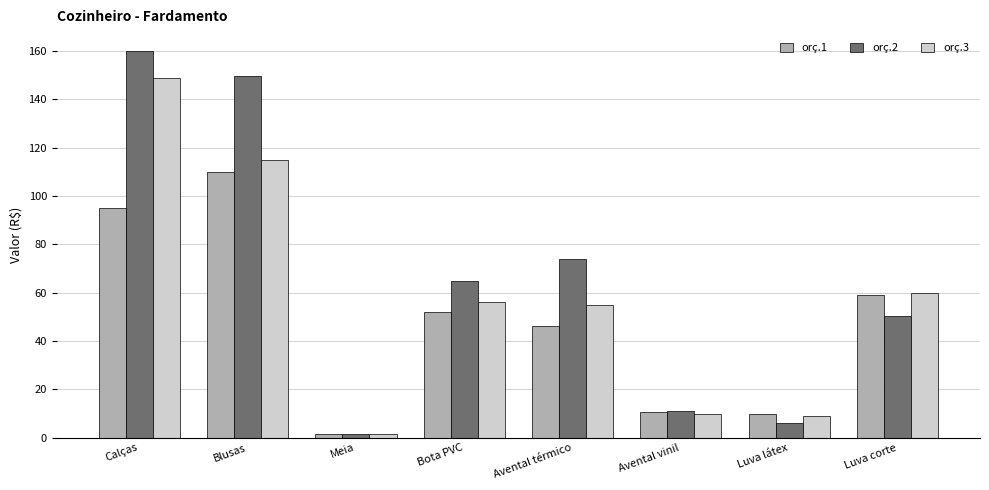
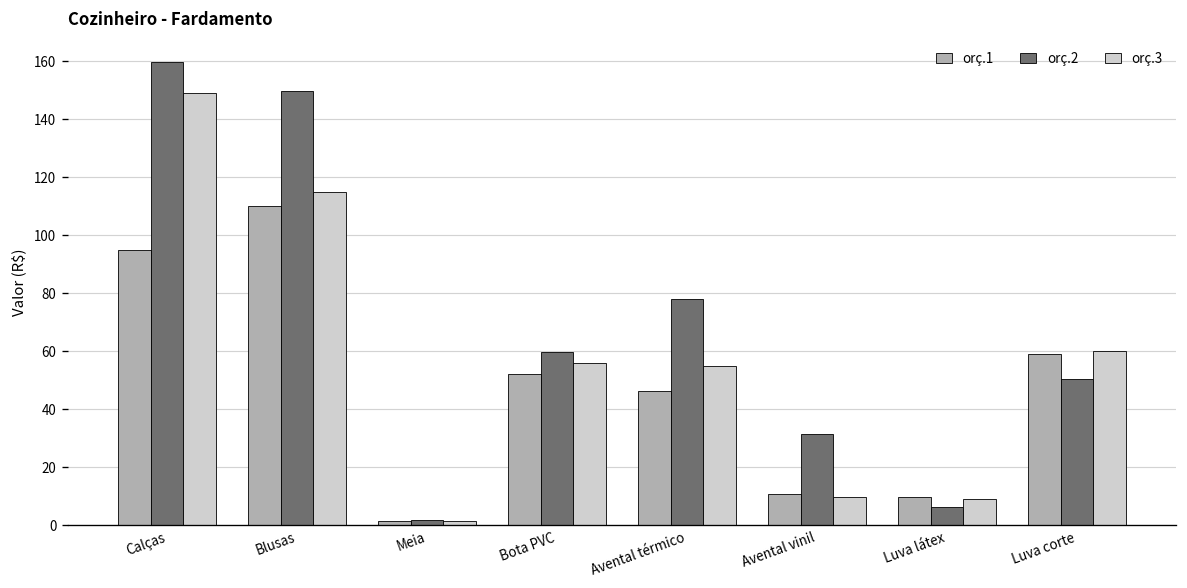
orç.2, Bota PVC: 65 -> 60
orç.2, Avental térmico: 74 -> 78
orç.2, Avental vinil: 11 -> 32
